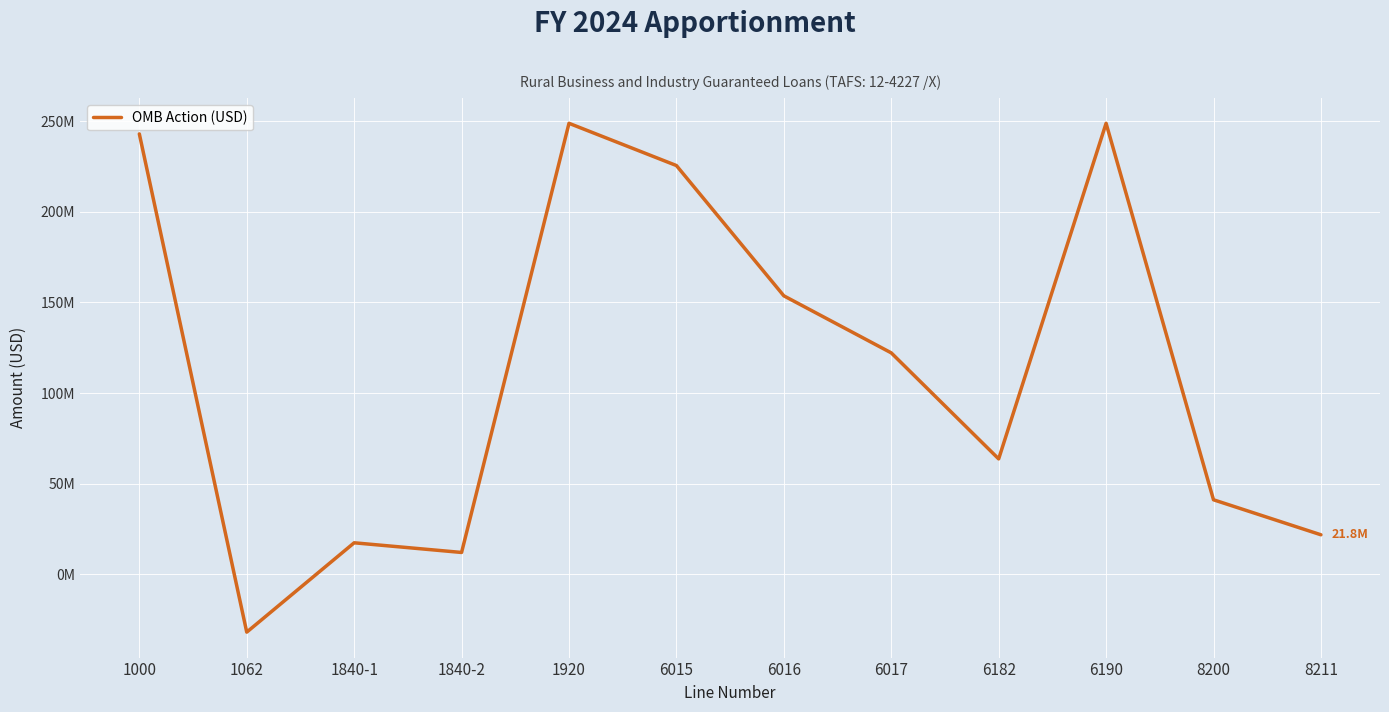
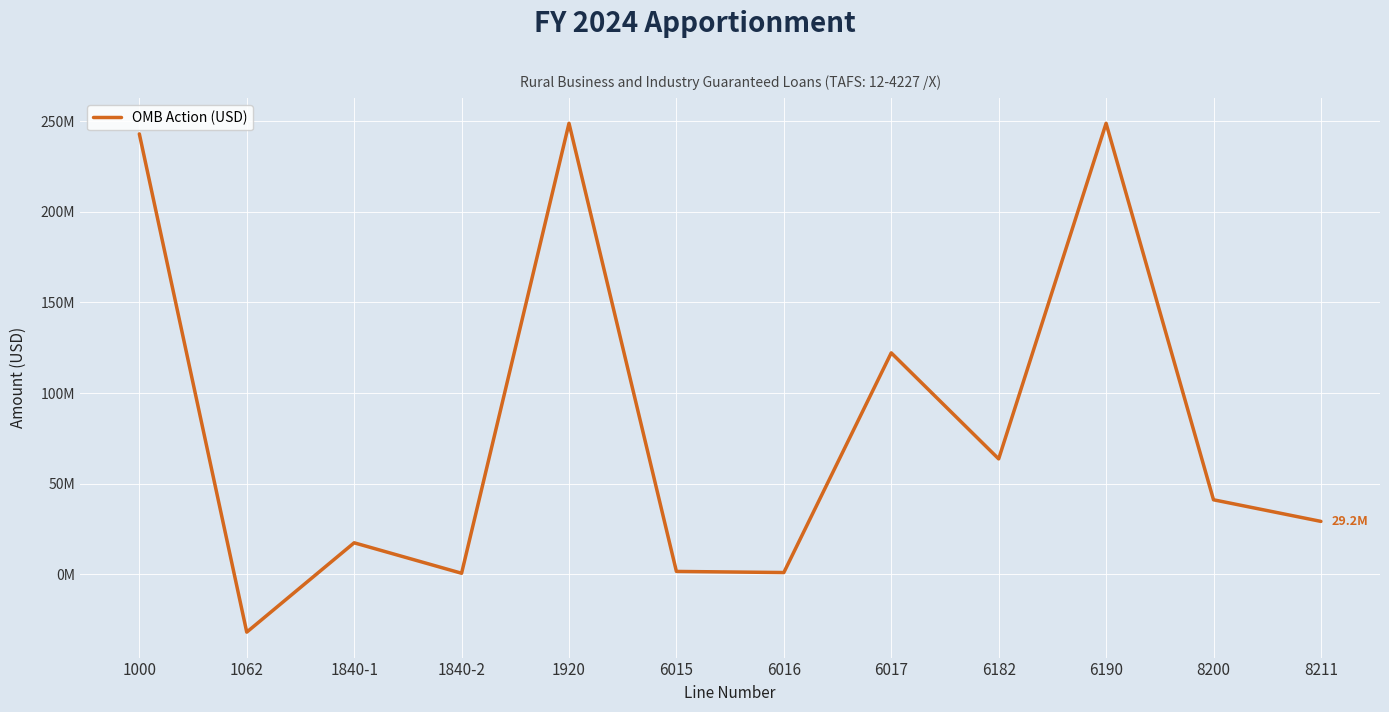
1840-2: 12000000 -> 1000000
6015: 226000000 -> 2000000
6016: 154000000 -> 1000000
8211: 21.8M -> 29.2M
